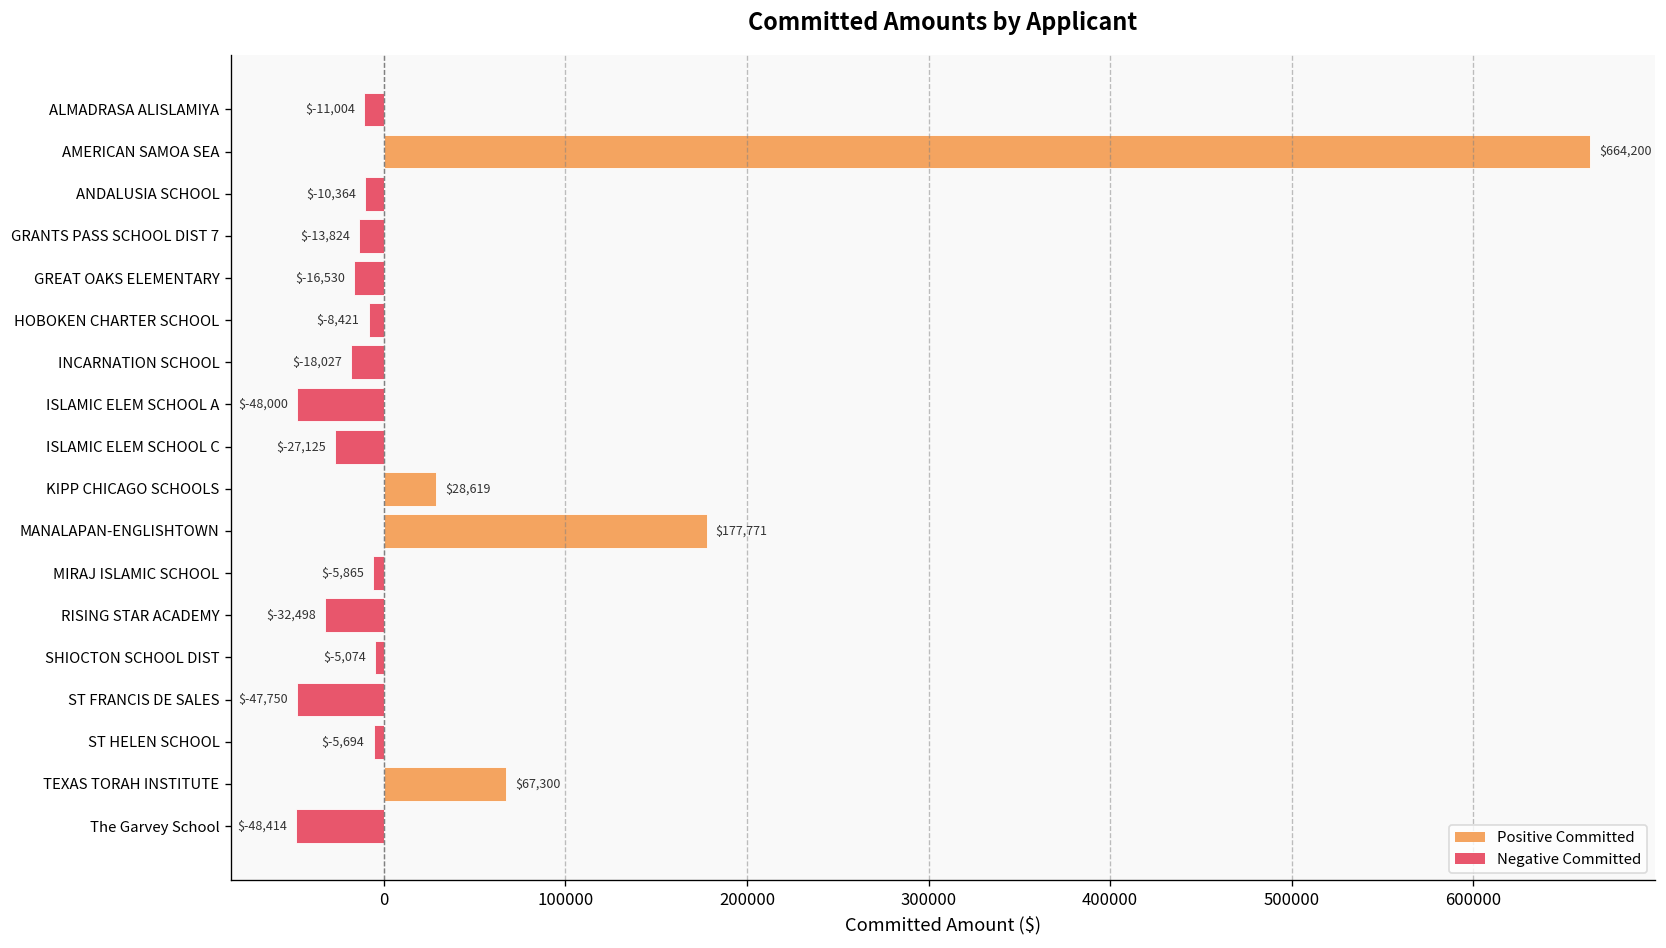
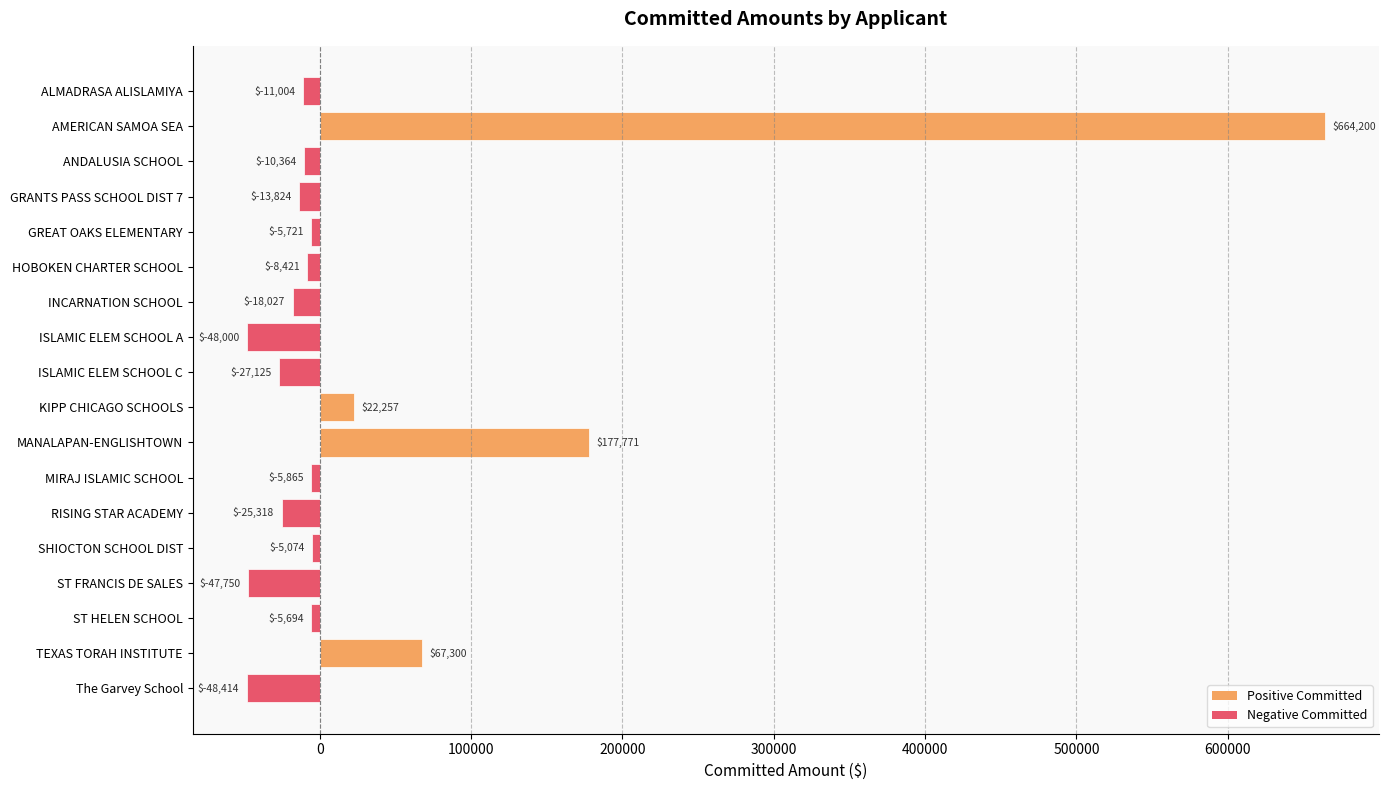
GREAT OAKS ELEMENTARY: $-16,530 -> $-5,721
KIPP CHICAGO SCHOOLS: $28,619 -> $22,257
RISING STAR ACADEMY: $-32,498 -> $-25,318
